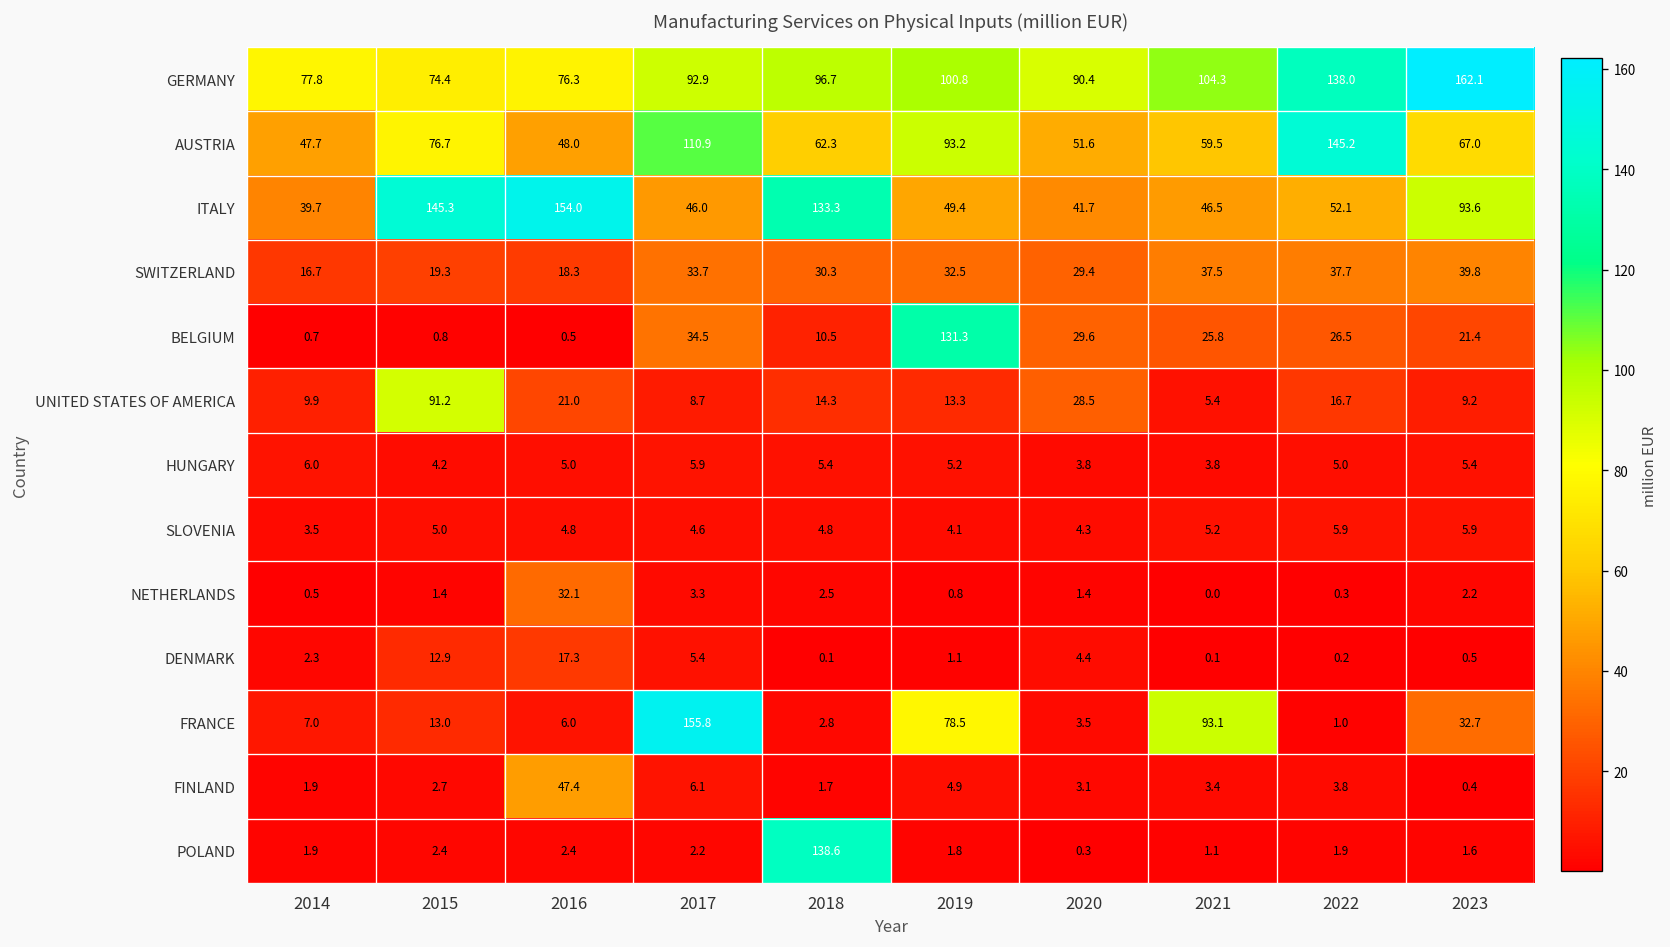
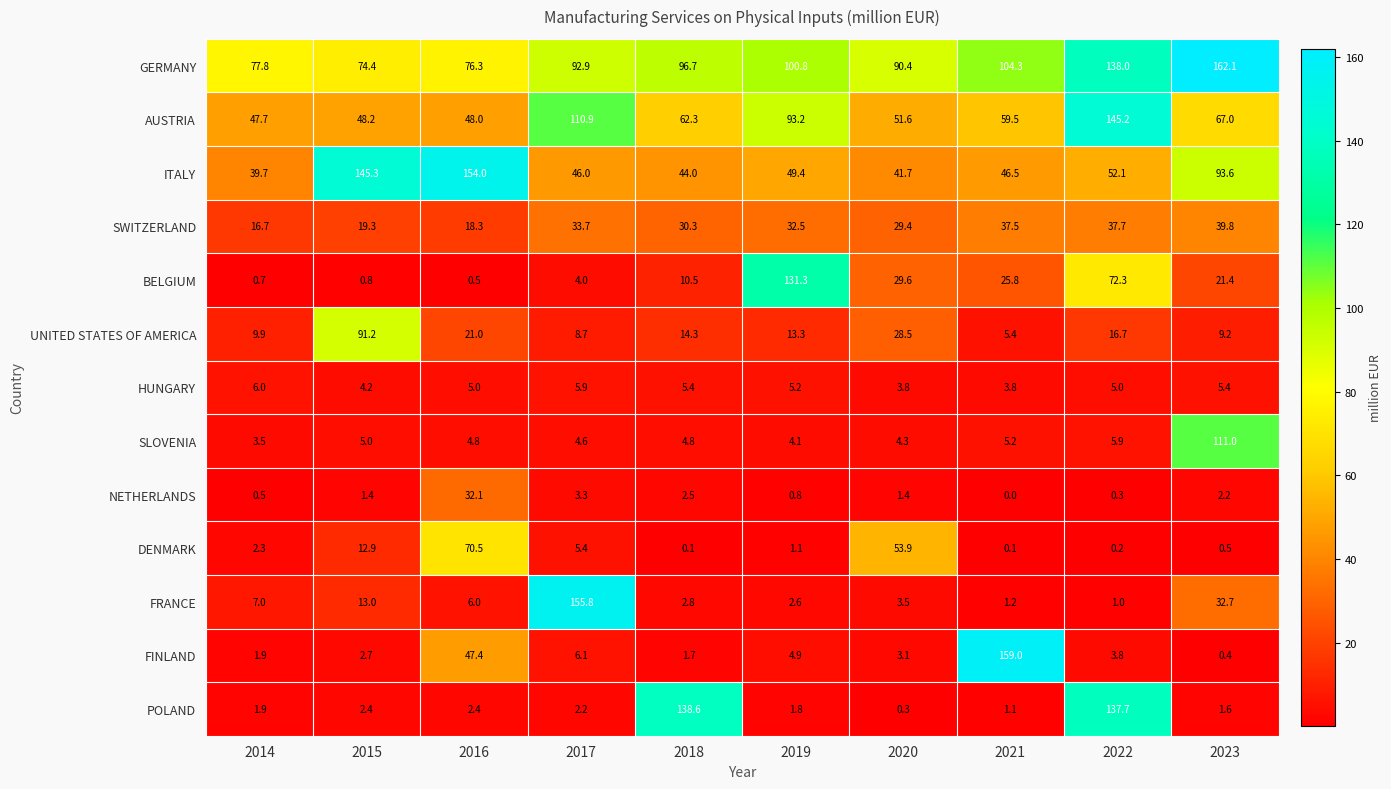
AUSTRIA, 2015: 76.7 -> 48.2
ITALY, 2018: 133.3 -> 44.0
BELGIUM, 2017: 34.5 -> 4.0
BELGIUM, 2022: 26.5 -> 72.3
SLOVENIA, 2023: 5.9 -> 111.0
DENMARK, 2016: 17.3 -> 70.5
DENMARK, 2020: 4.4 -> 53.9
FRANCE, 2019: 78.5 -> 2.6
FRANCE, 2021: 93.1 -> 1.2
FINLAND, 2021: 3.4 -> 159.0
POLAND, 2022: 1.9 -> 137.7
